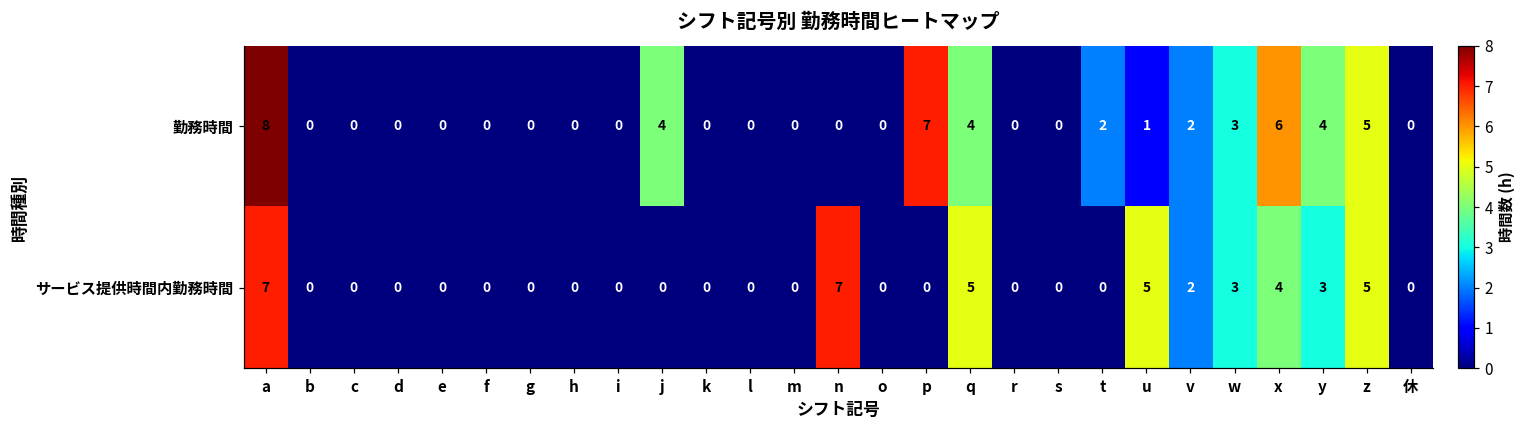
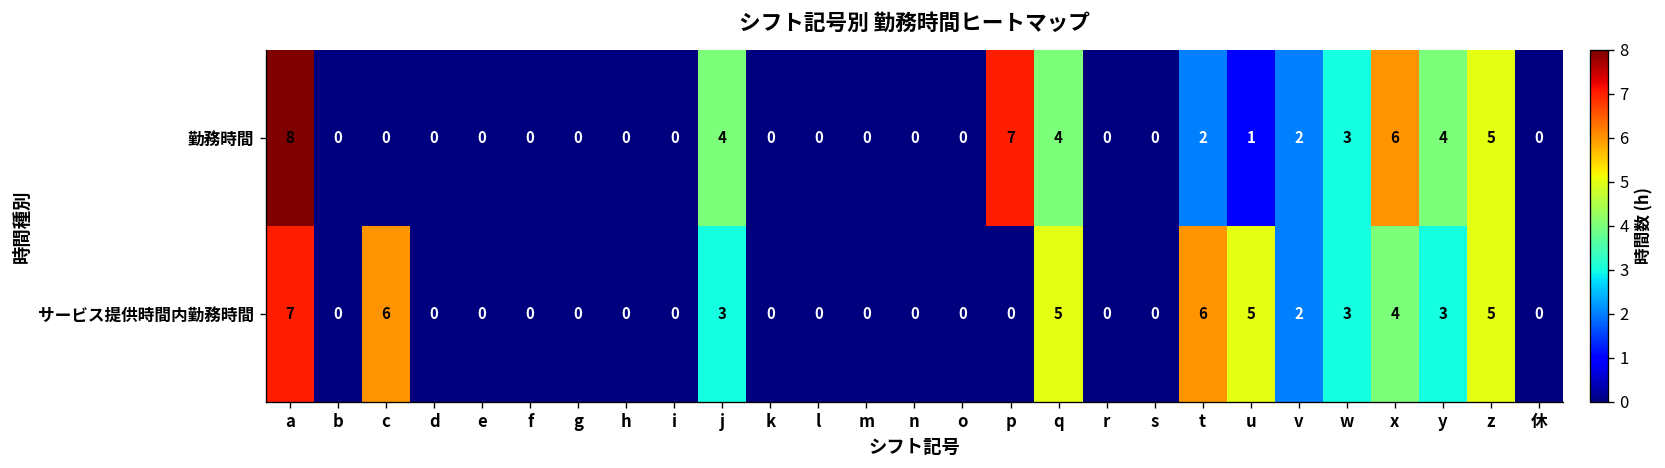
サービス提供時間内勤務時間, c: 0 -> 6
サービス提供時間内勤務時間, j: 0 -> 3
サービス提供時間内勤務時間, n: 7 -> 0
サービス提供時間内勤務時間, t: 0 -> 6
